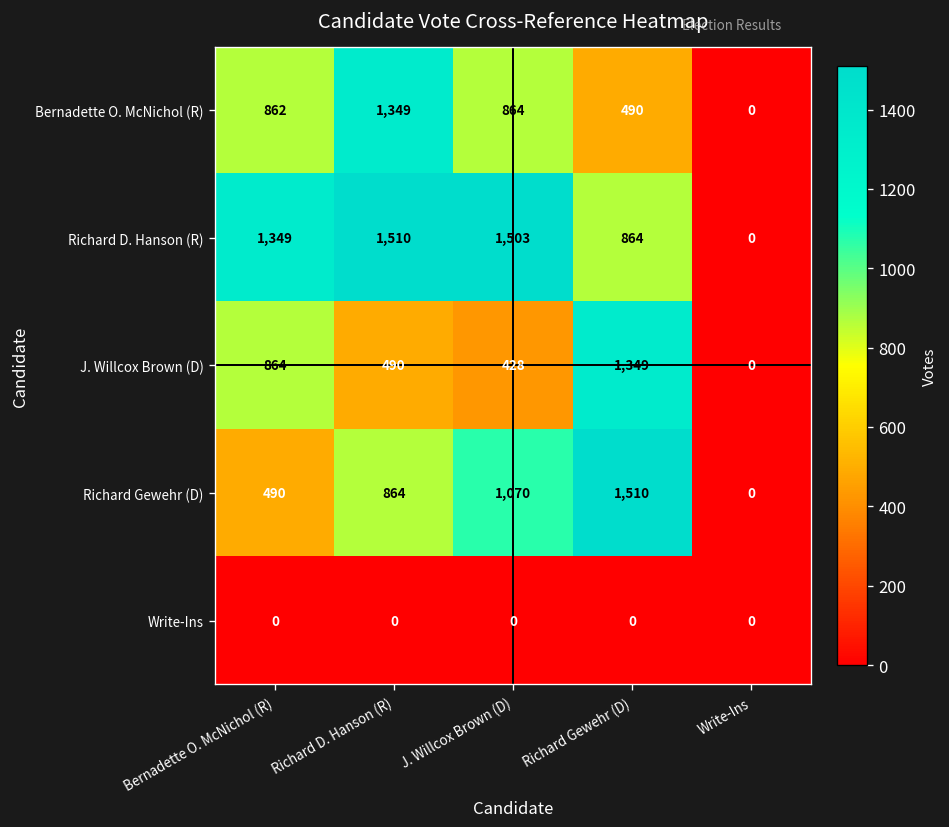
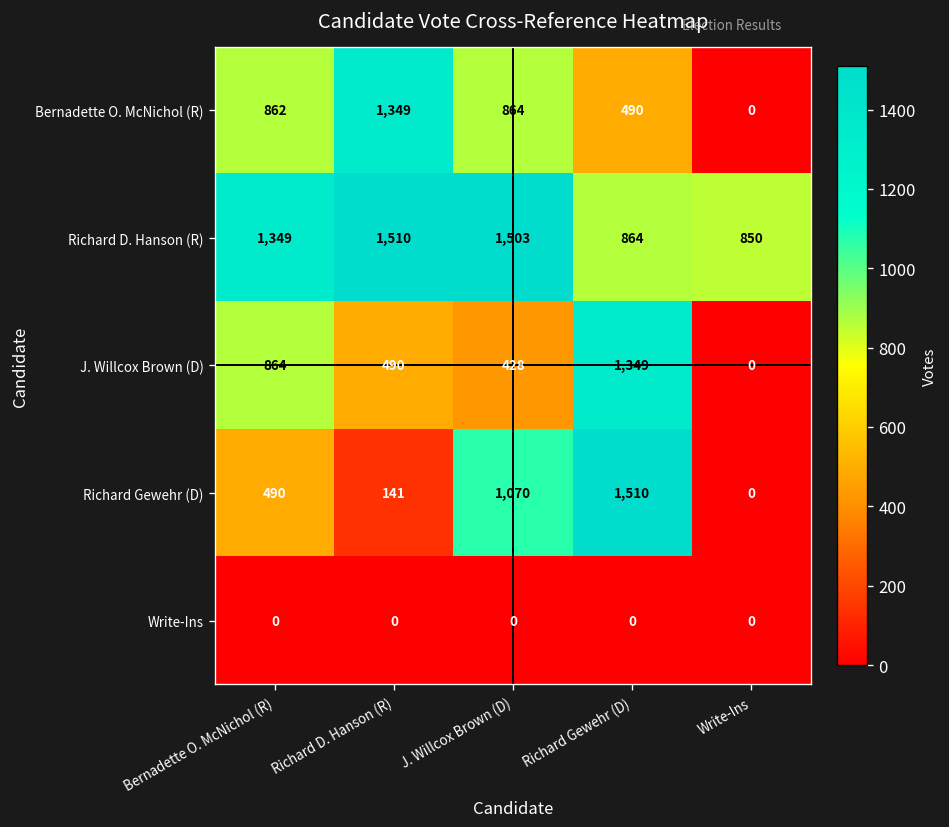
Richard D. Hanson (R), Write-Ins: 0 -> 850
Richard Gewehr (D), Richard D. Hanson (R): 864 -> 141
